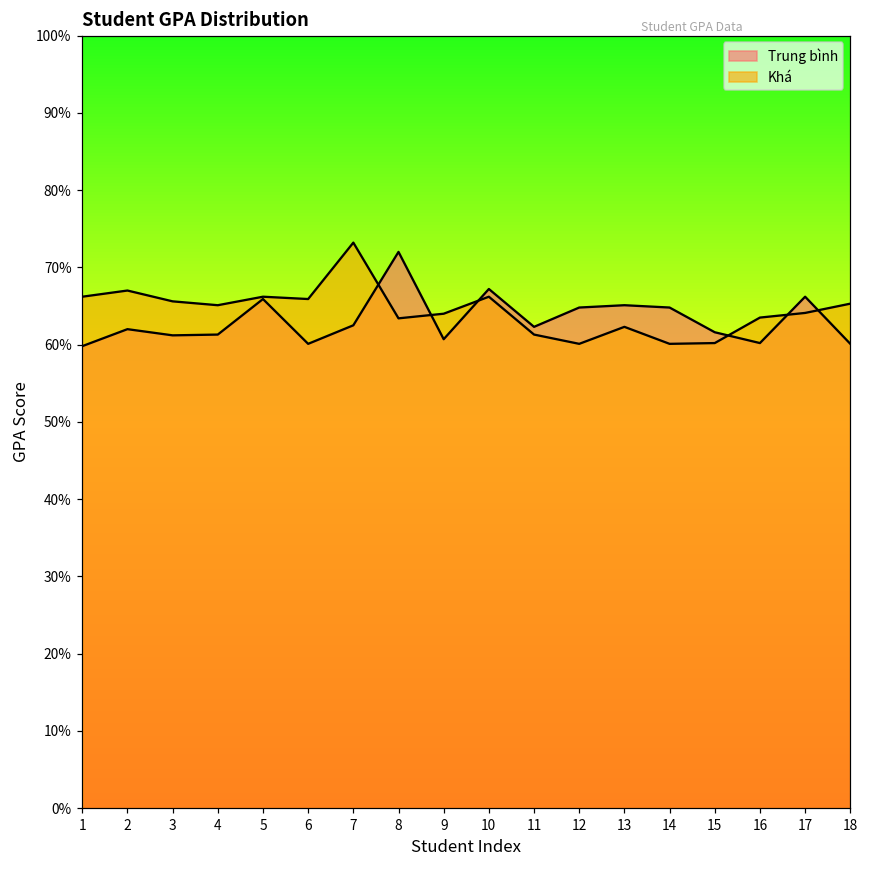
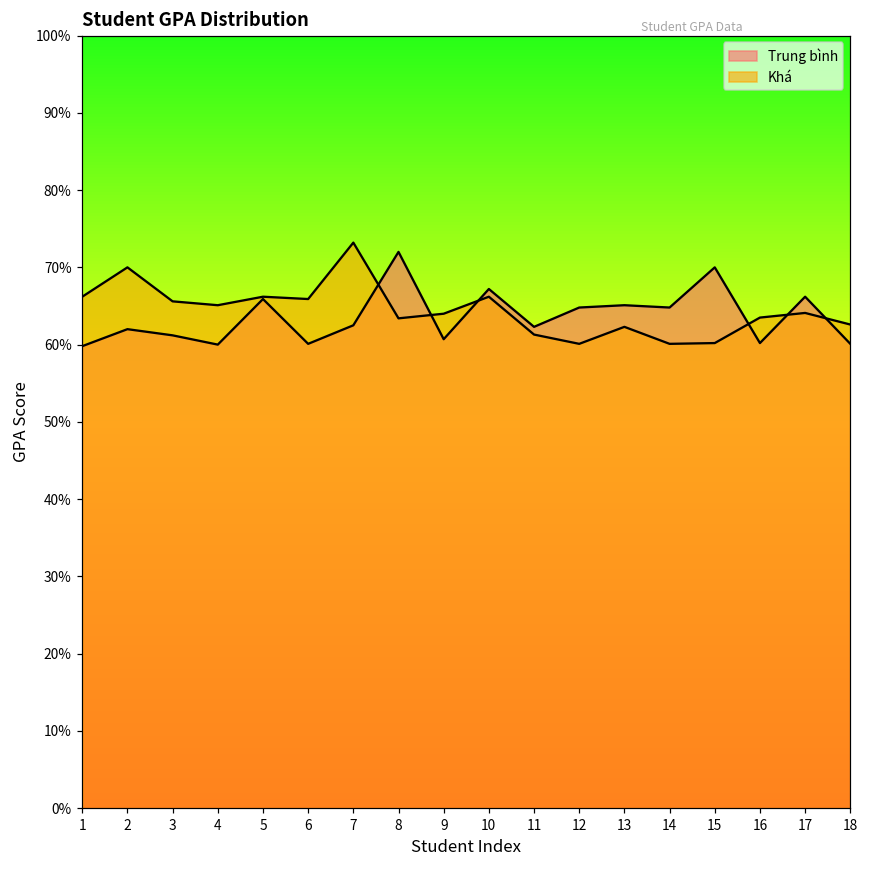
Khá, 2: 67% -> 70%
Trung bình, 4: 61% -> 60%
Trung bình, 15: 62% -> 70%
Khá, 18: 65% -> 63%
